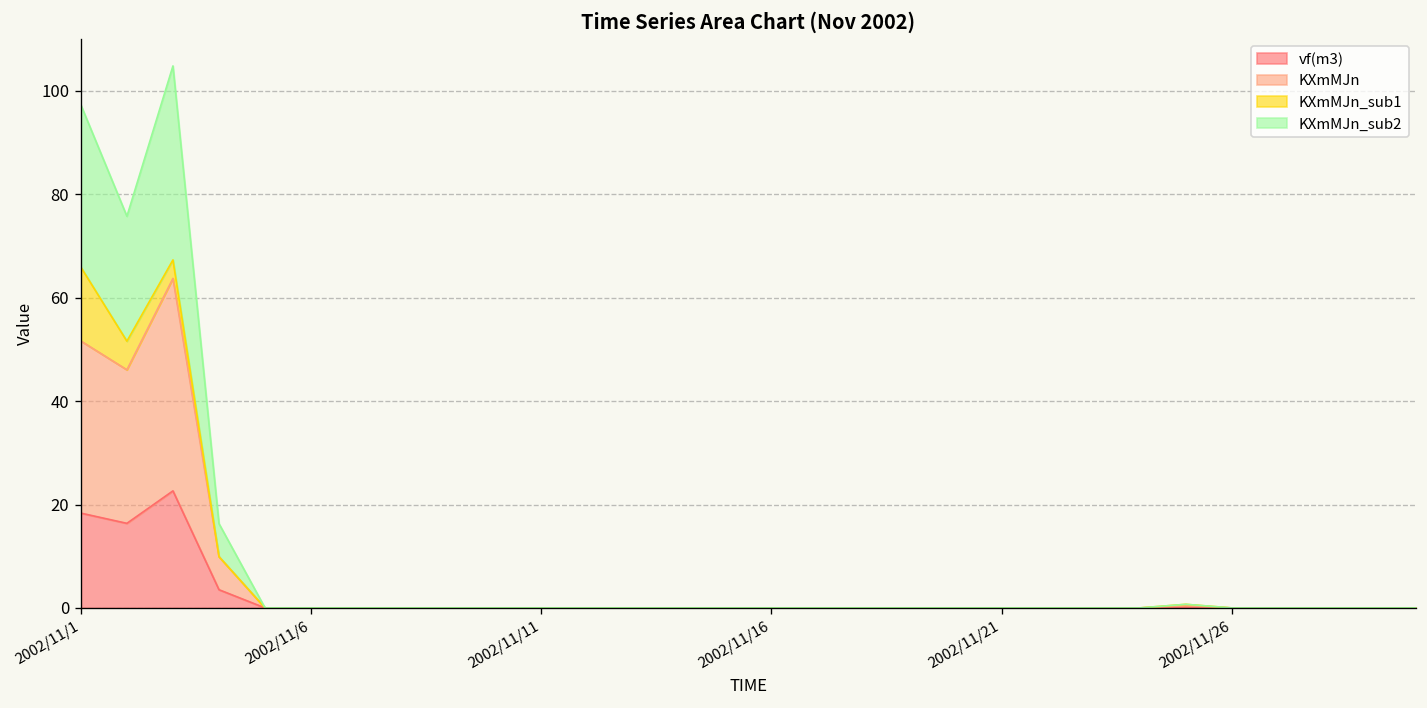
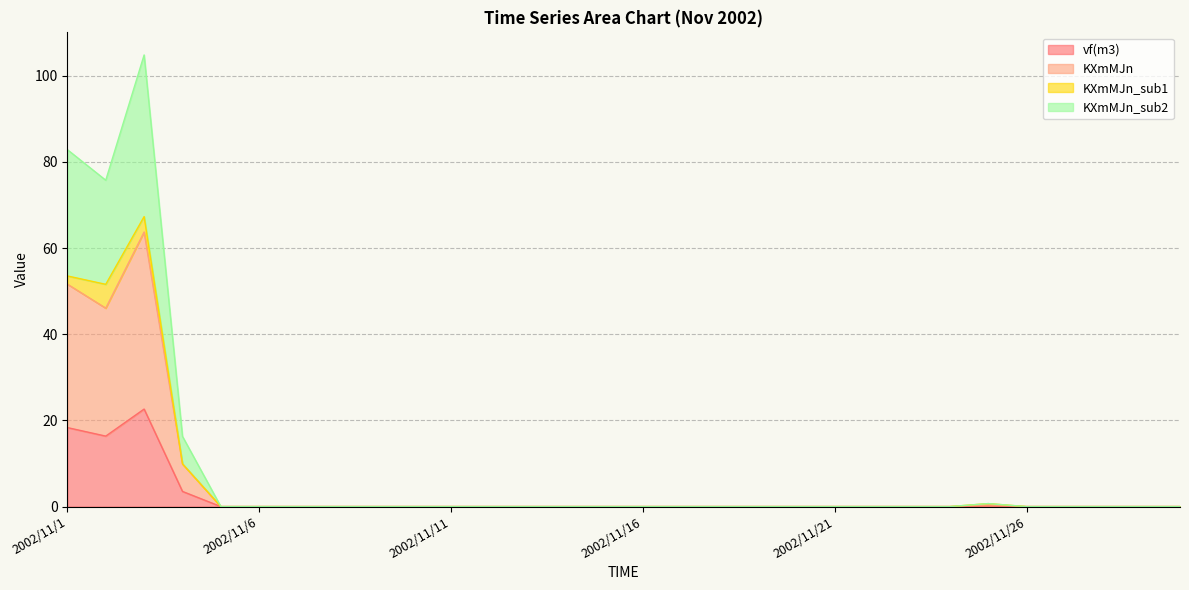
KXmMJn_sub1, 2002/11/1: 14 -> 2
KXmMJn_sub2, 2002/11/1: 31 -> 29
